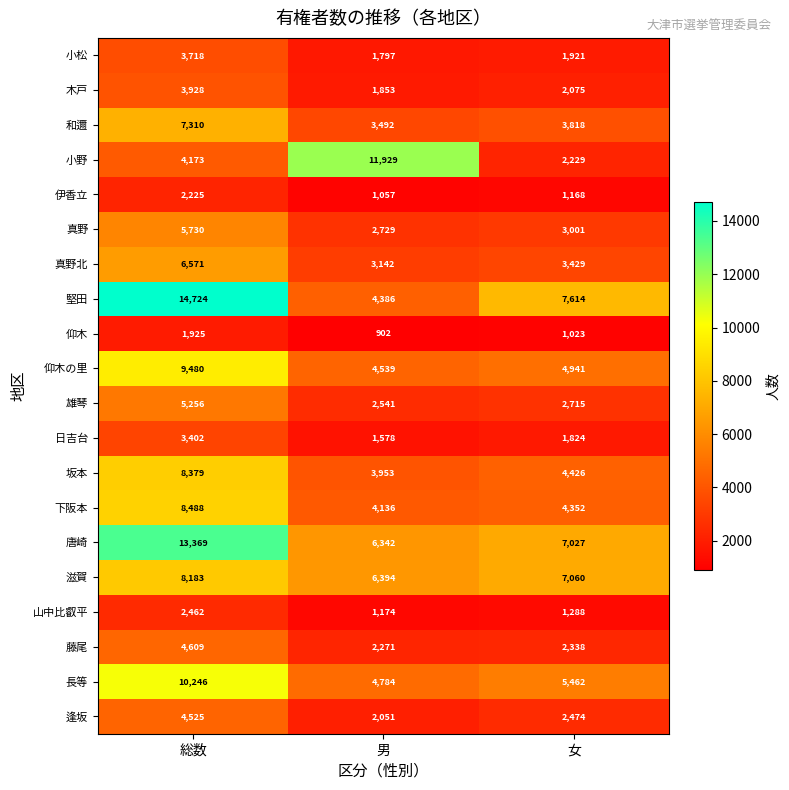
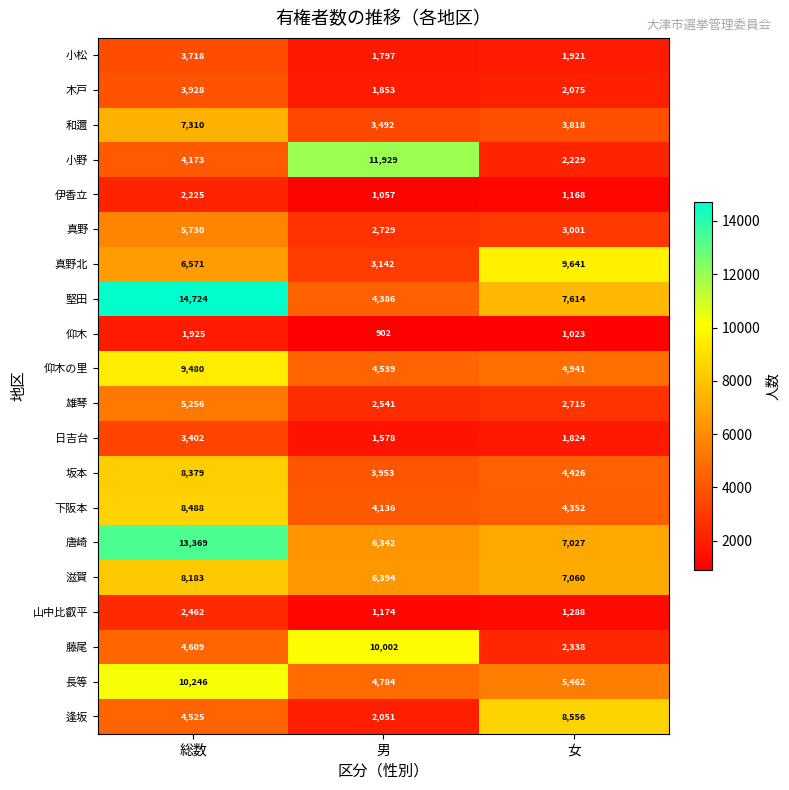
真野北, 女: 3,429 -> 9,641
藤尾, 男: 2,271 -> 10,002
逢坂, 女: 2,474 -> 8,556
